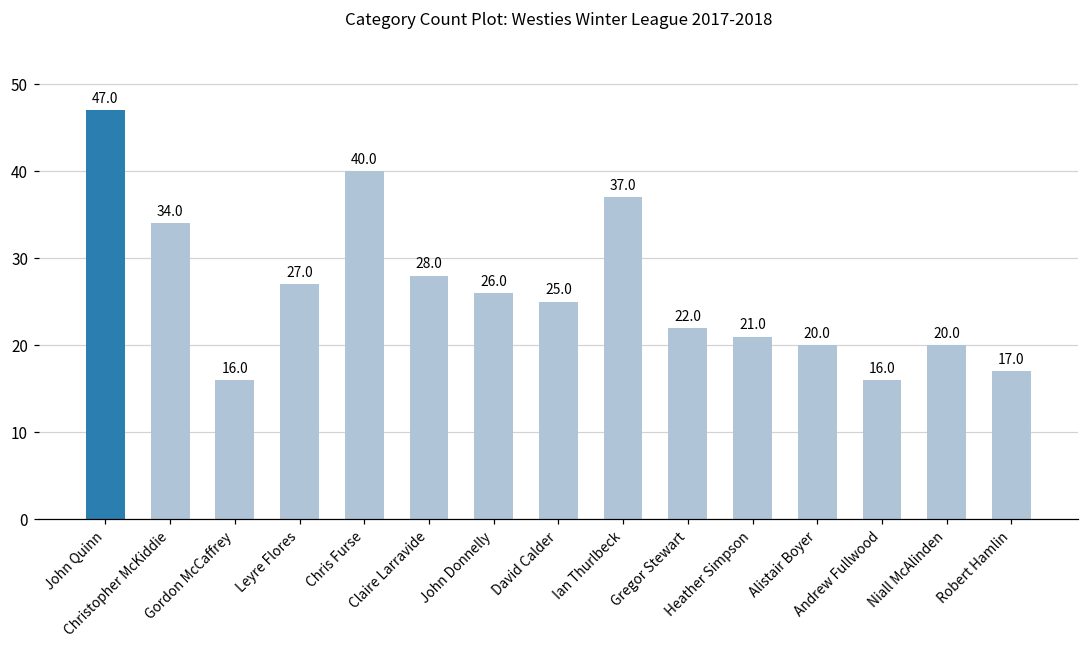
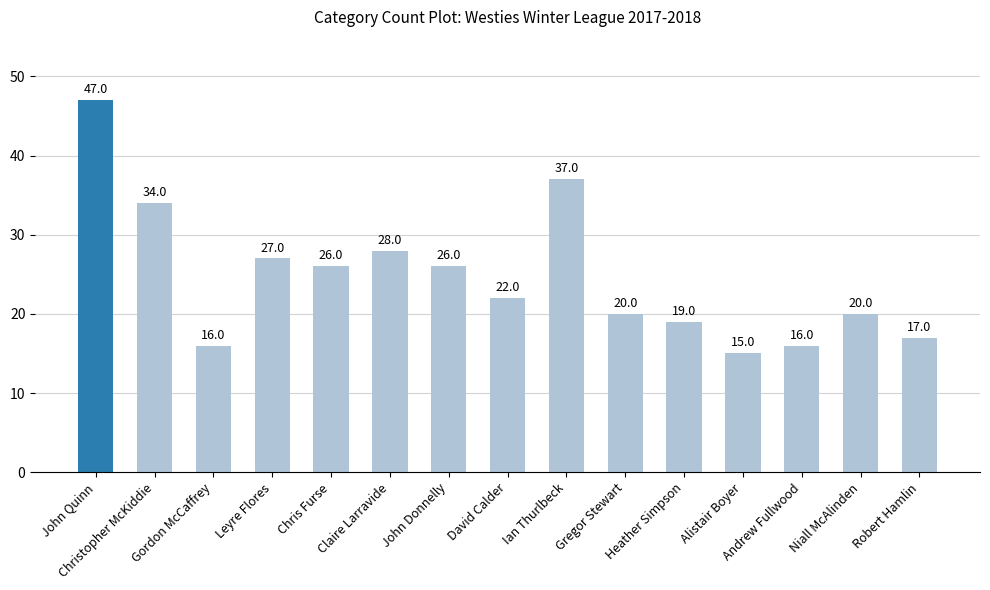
Chris Furse: 40.0 -> 26.0
David Calder: 25.0 -> 22.0
Gregor Stewart: 22.0 -> 20.0
Heather Simpson: 21.0 -> 19.0
Alistair Boyer: 20.0 -> 15.0
